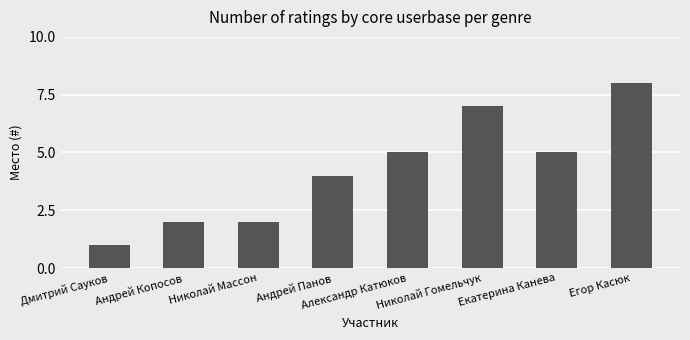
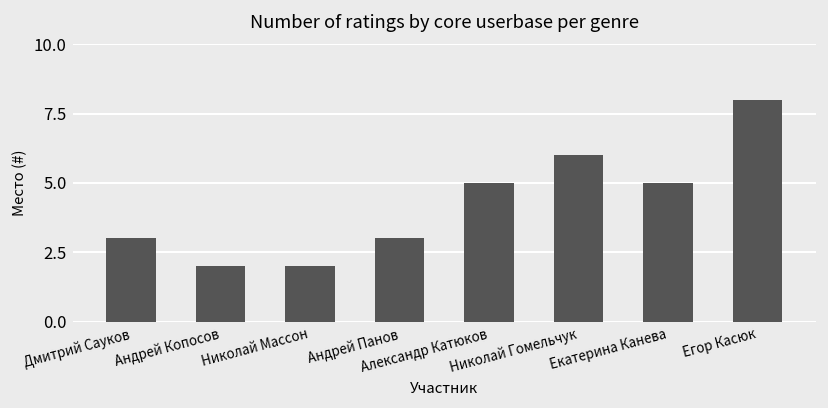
Дмитрий Сауков: 1 -> 3
Андрей Панов: 4 -> 3
Николай Гомельчук: 7 -> 6
